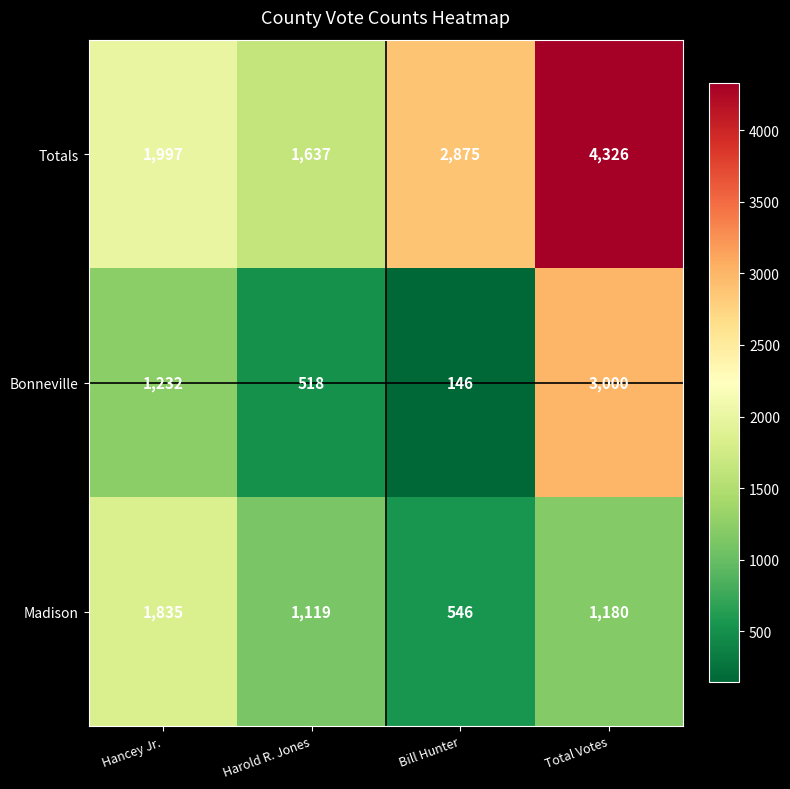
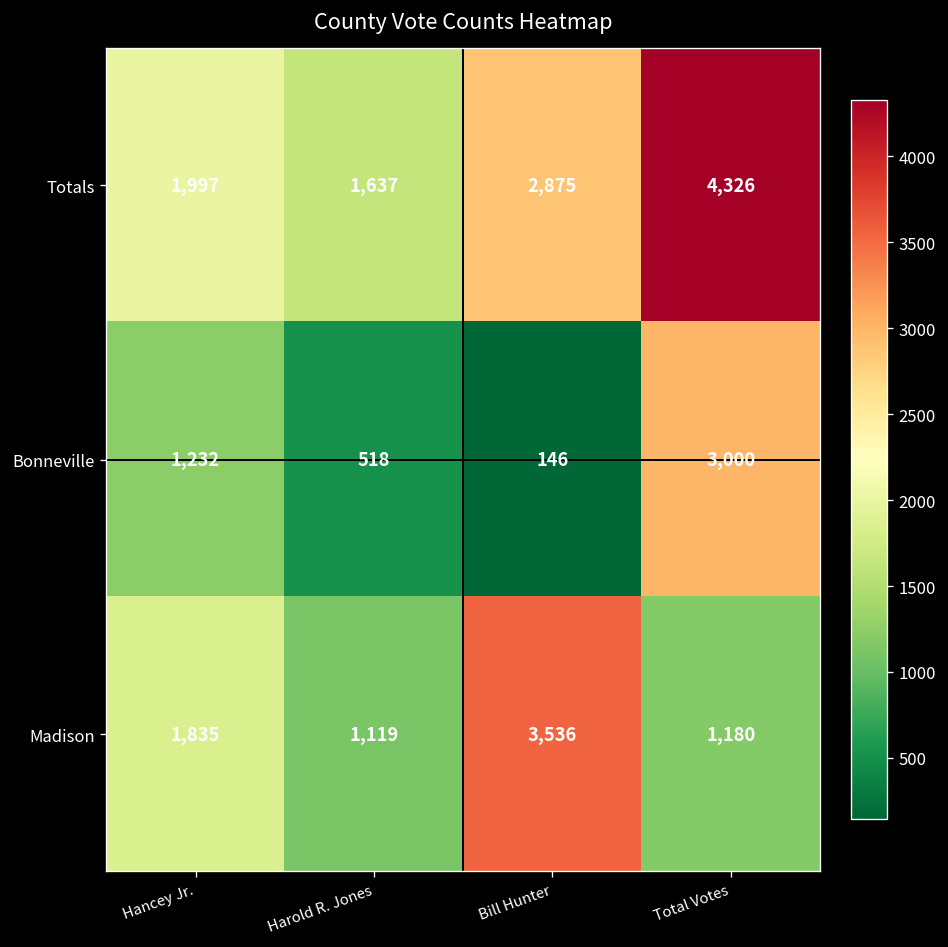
Madison, Bill Hunter: 546 -> 3,536
